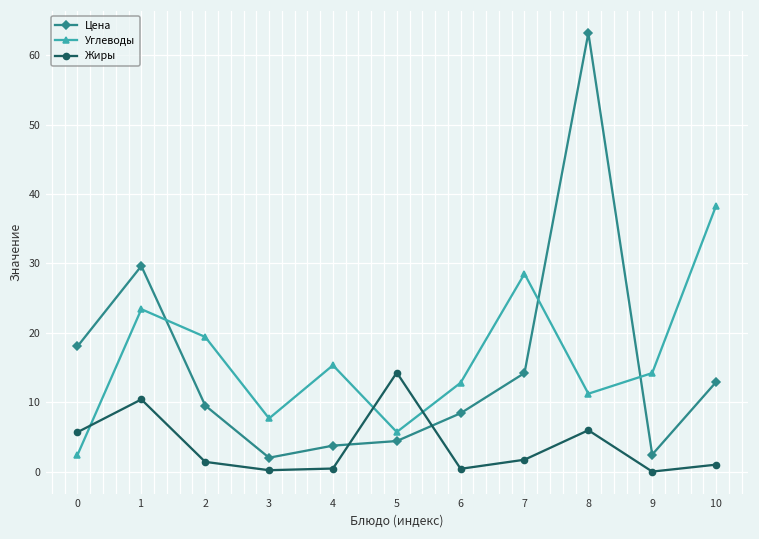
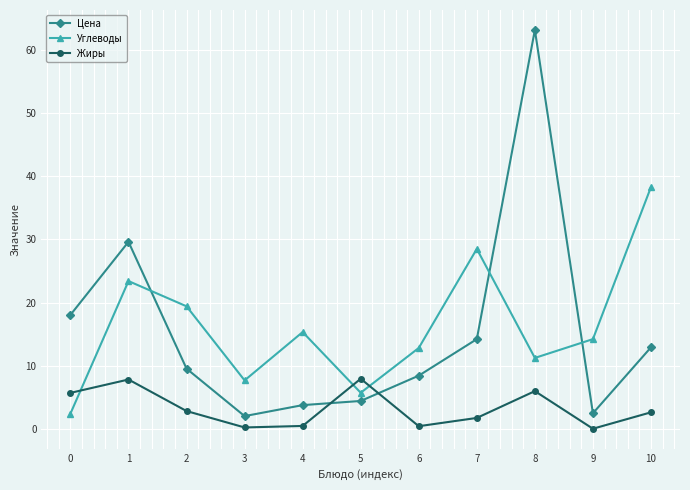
Жиры, 1: 10 -> 8
Жиры, 2: 1 -> 3
Жиры, 5: 14 -> 8
Жиры, 10: 1 -> 3
